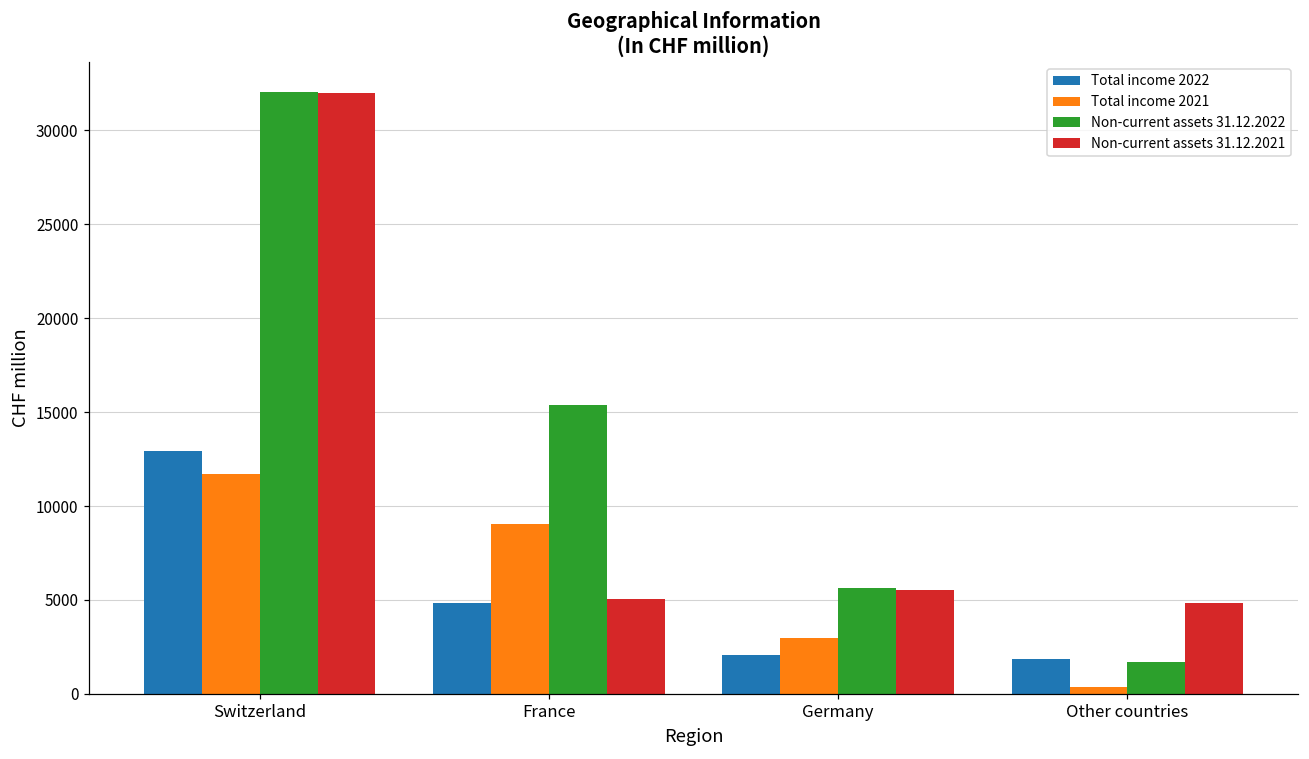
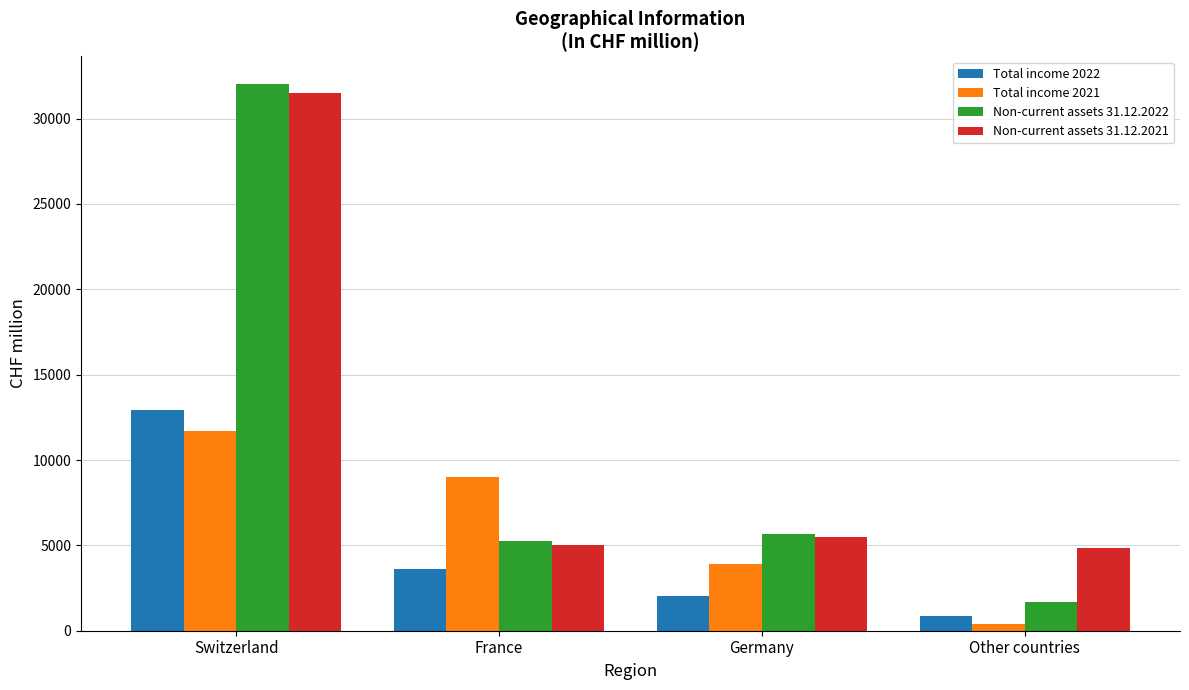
Non-current assets 31.12.2021, Switzerland: 32000 -> 31500
Total income 2022, France: 4800 -> 3600
Non-current assets 31.12.2022, France: 15400 -> 5200
Total income 2021, Germany: 3000 -> 3900
Total income 2022, Other countries: 1800 -> 900
